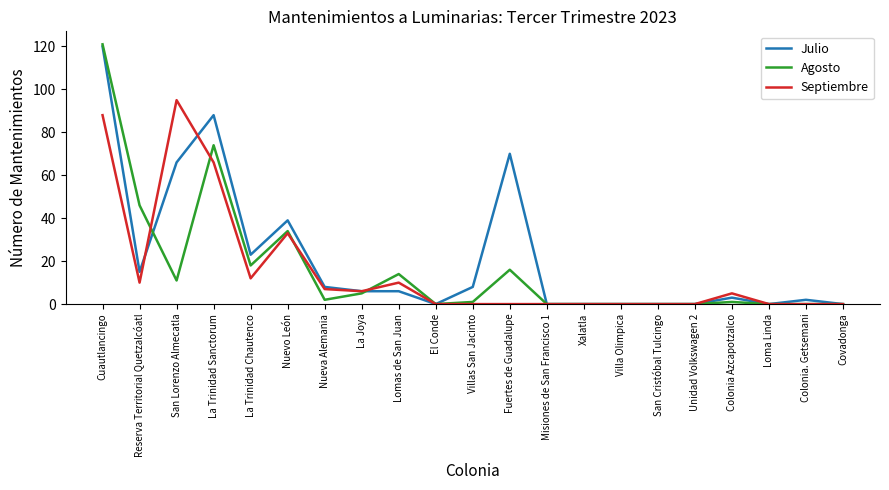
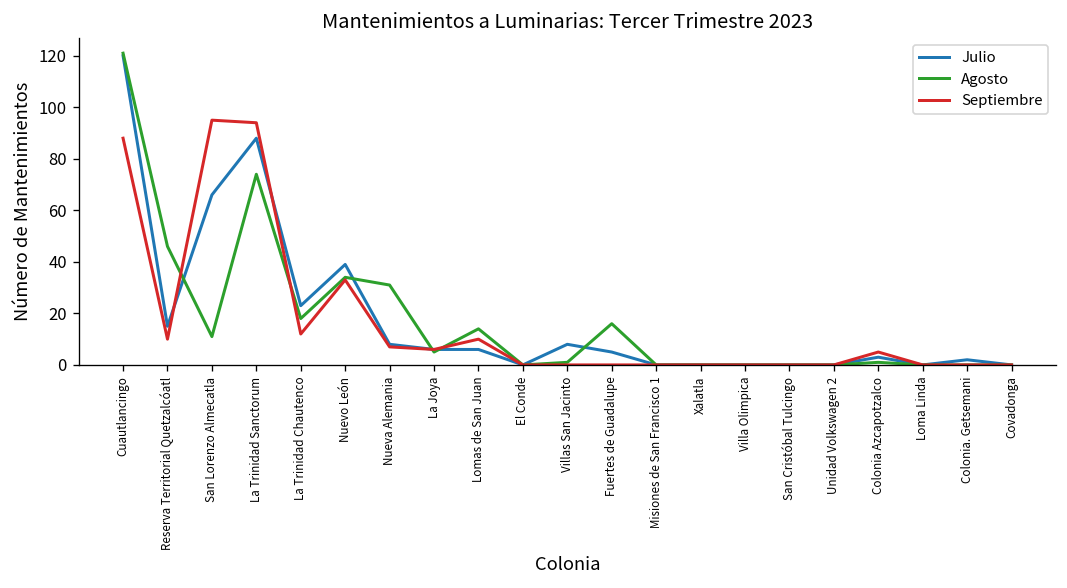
Septiembre, La Trinidad Sanctorum: 66 -> 94
Agosto, Nueva Alemania: 2 -> 31
Julio, Fuertes de Guadalupe: 70 -> 5
